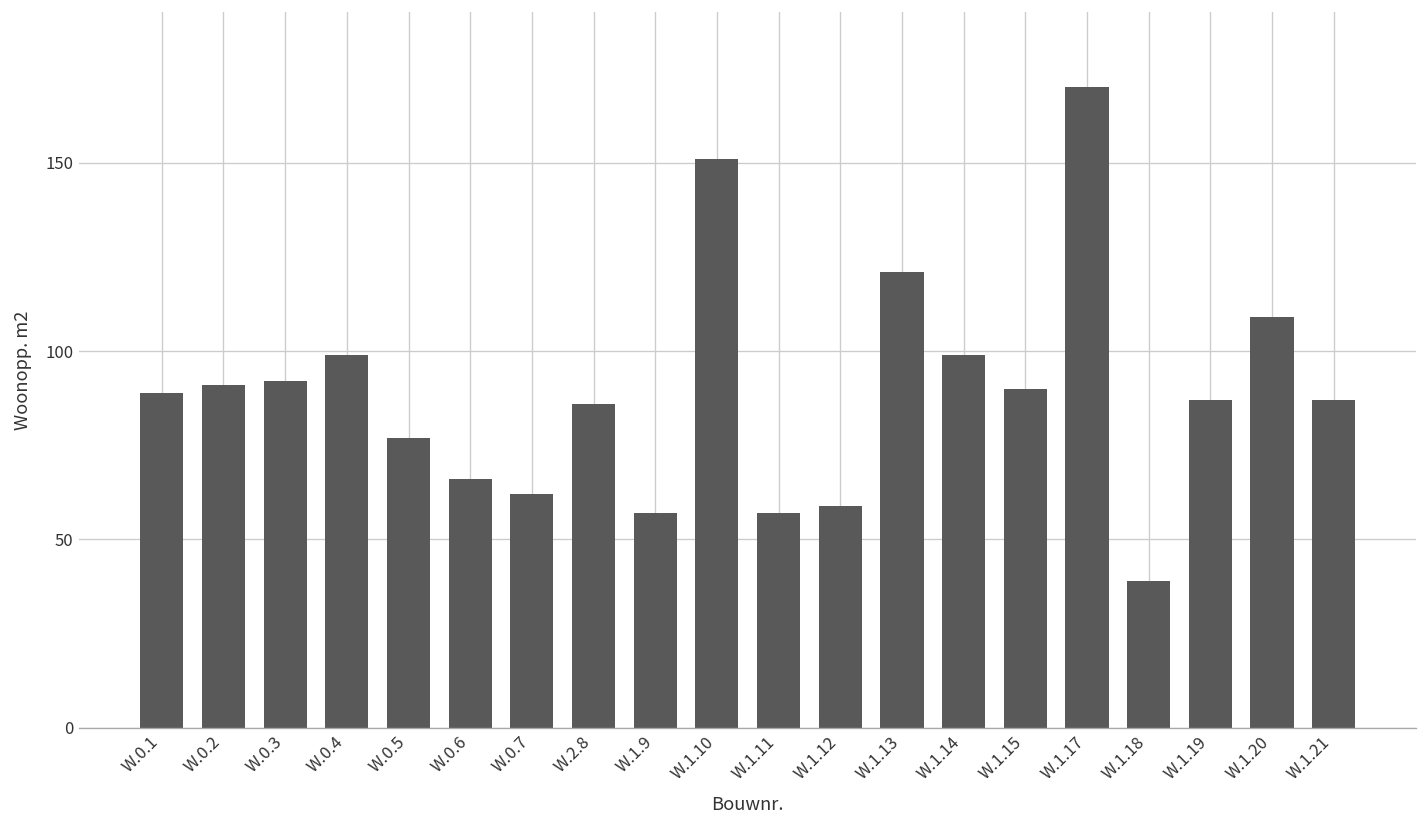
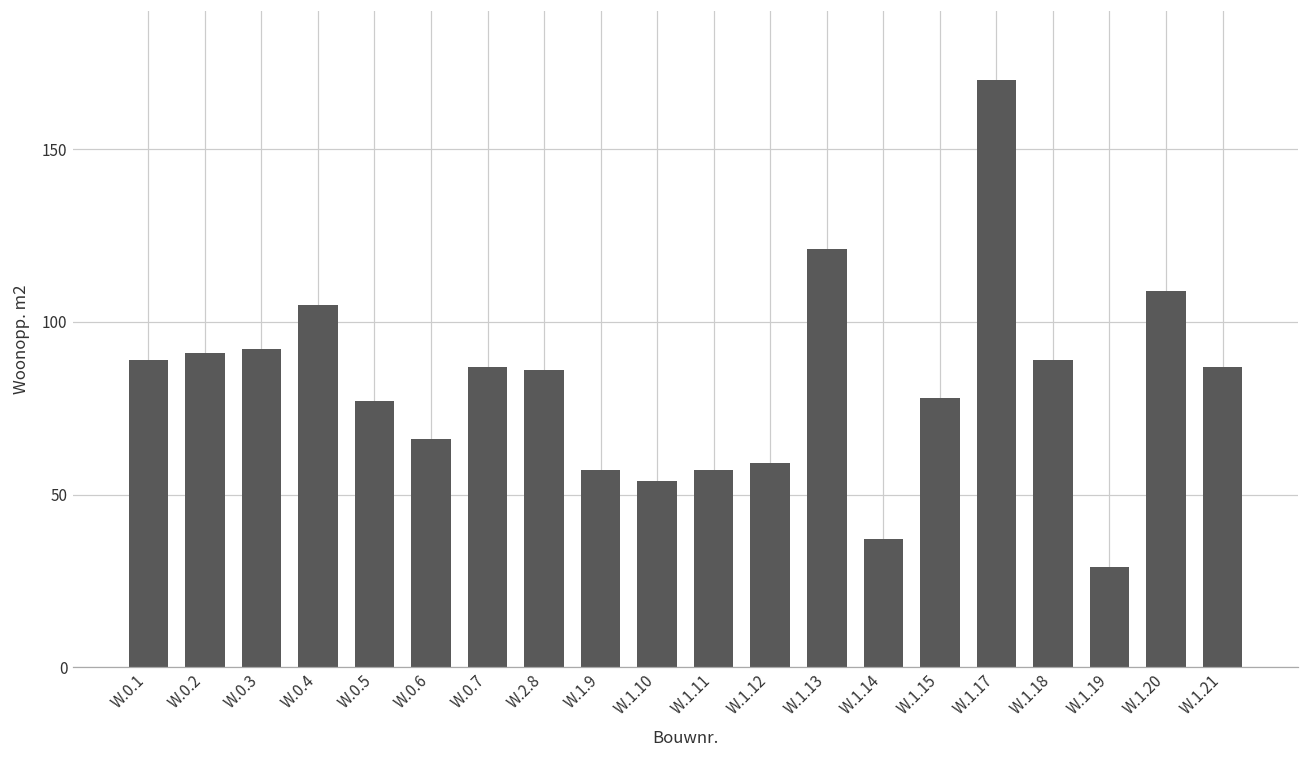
W.0.4: 99 -> 105
W.0.7: 62 -> 87
W.1.10: 151 -> 54
W.1.14: 99 -> 37
W.1.15: 90 -> 78
W.1.18: 39 -> 89
W.1.19: 87 -> 29
